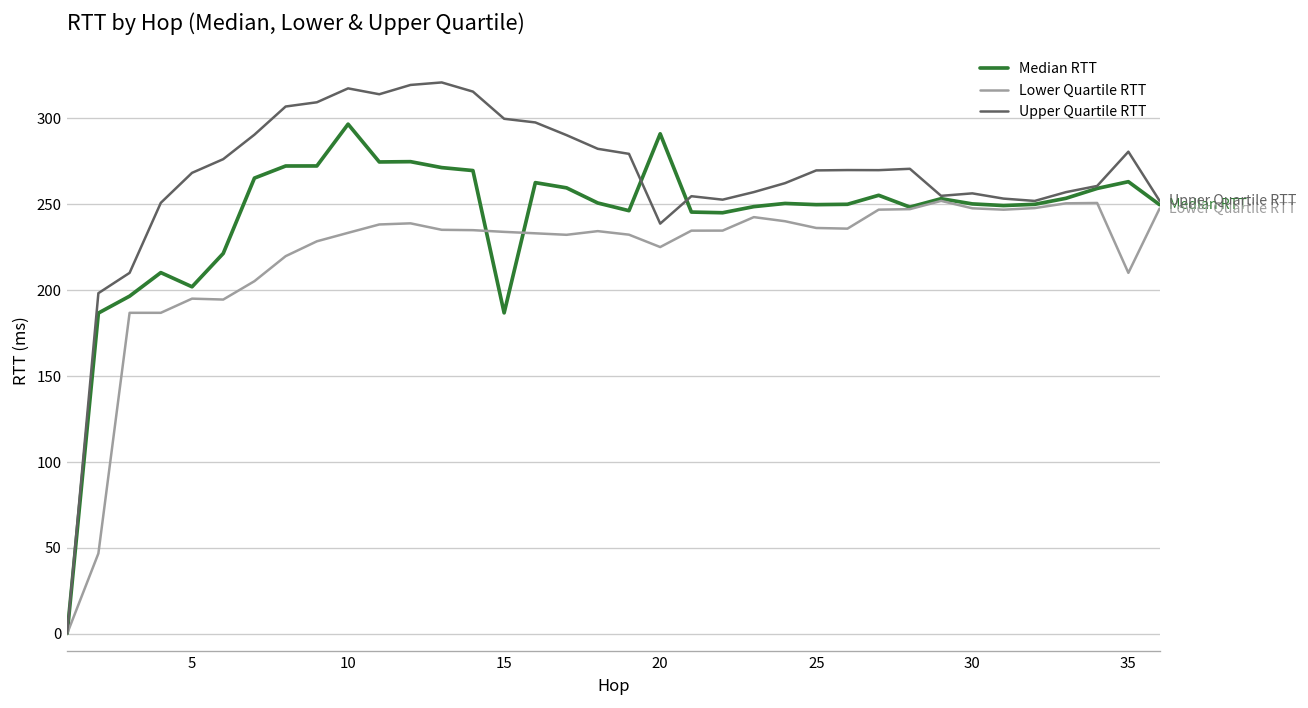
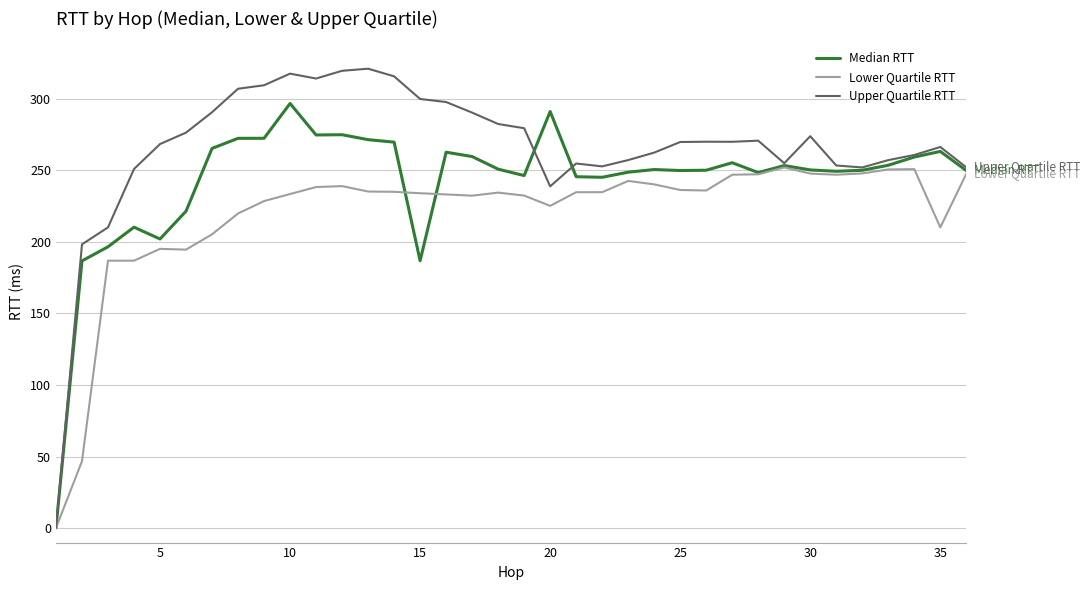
Upper Quartile RTT, 30: 256 -> 274
Upper Quartile RTT, 35: 281 -> 266
